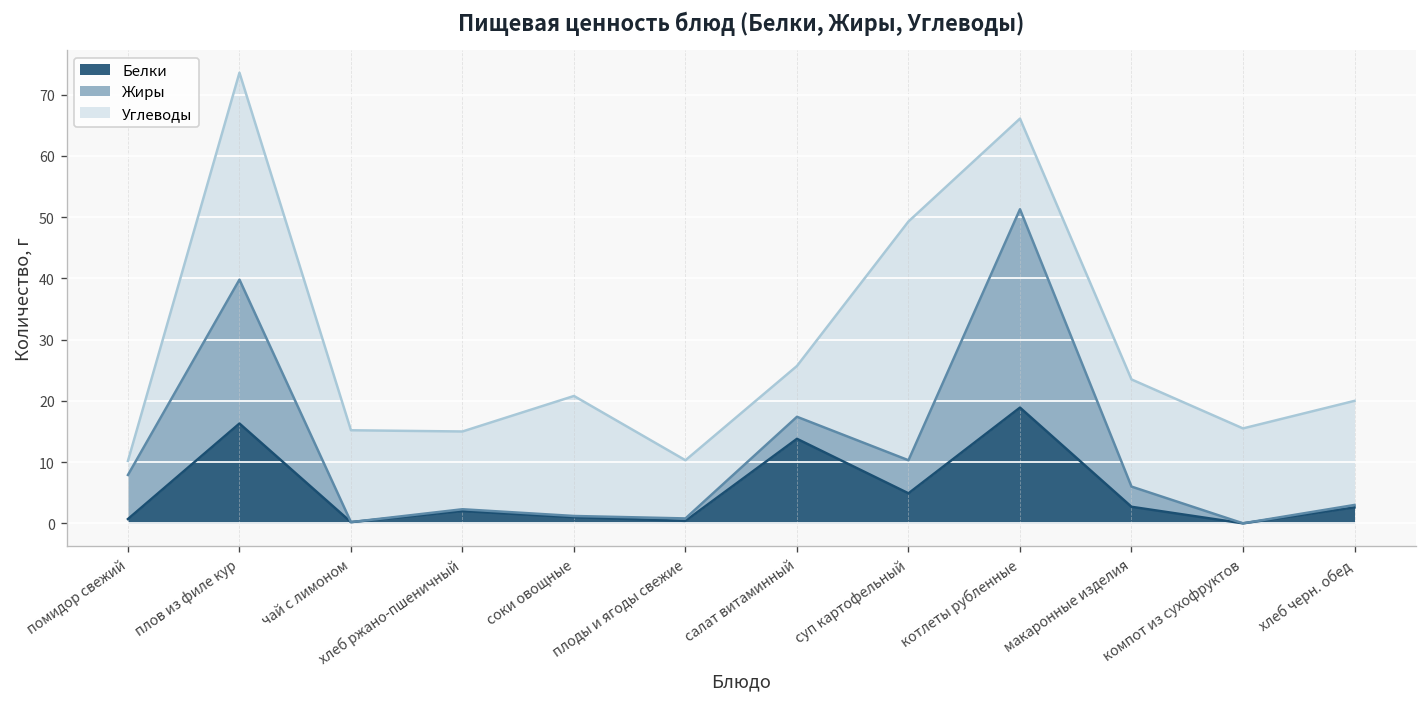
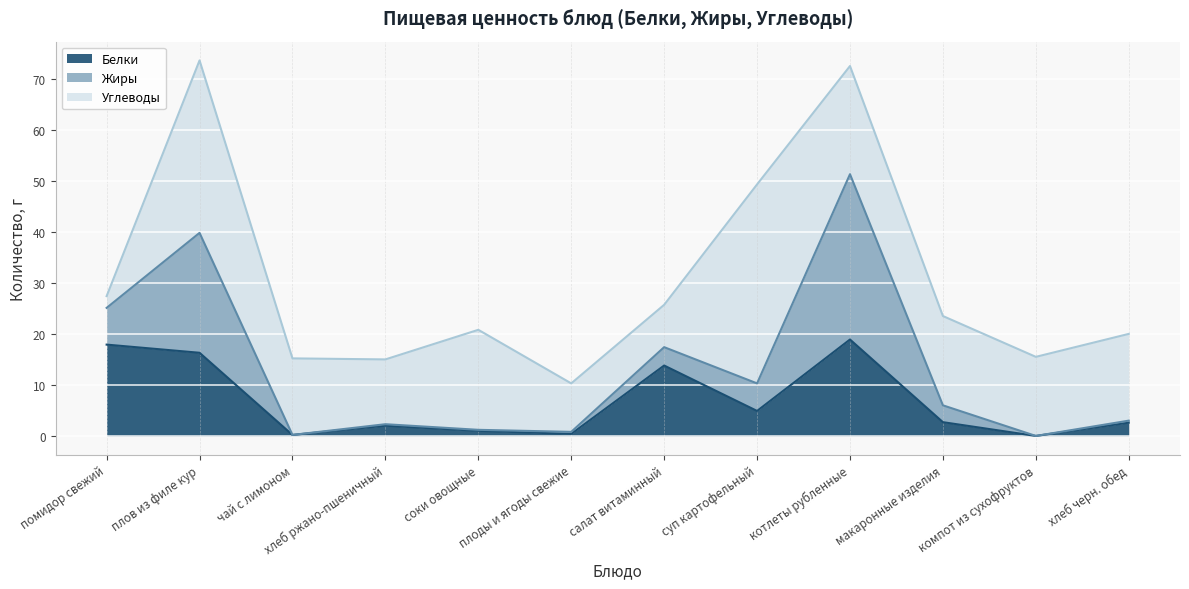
Белки, помидор свежий: 1 -> 18
Углеводы, котлеты рубленные: 15 -> 21
